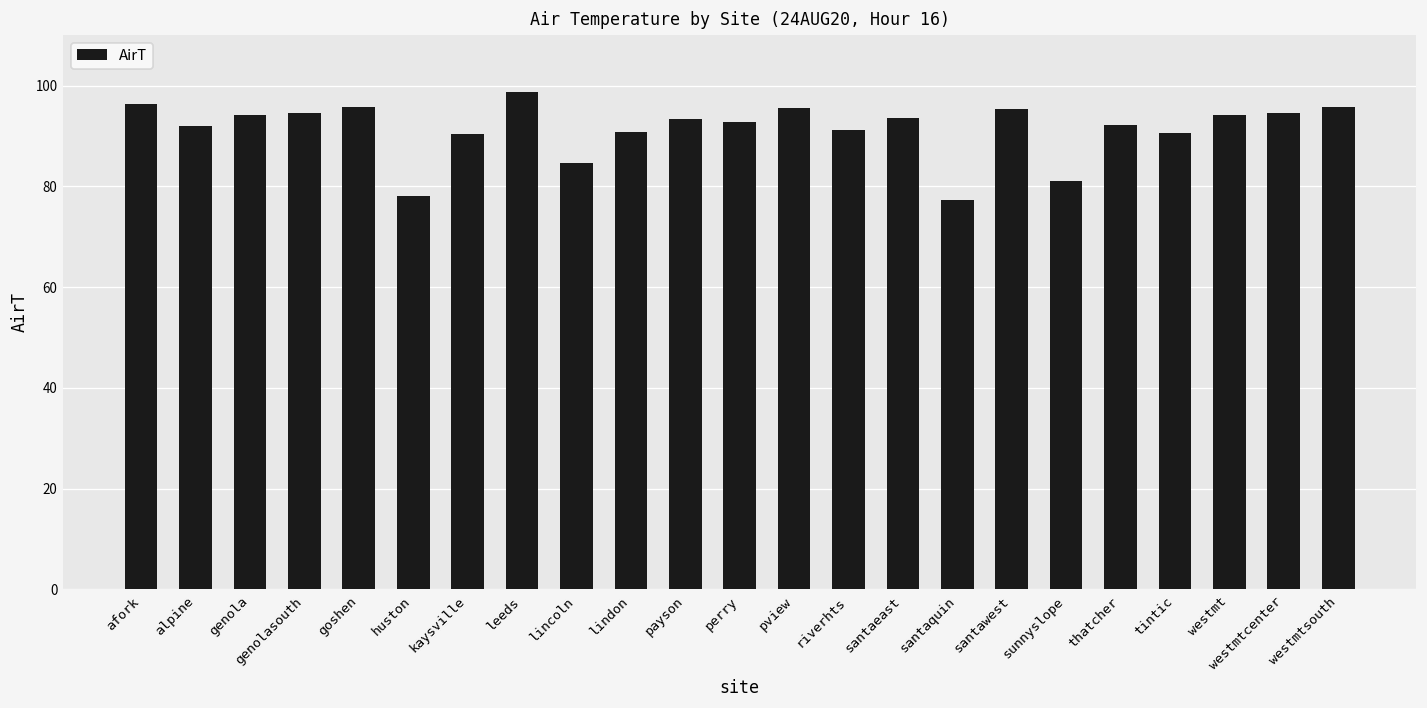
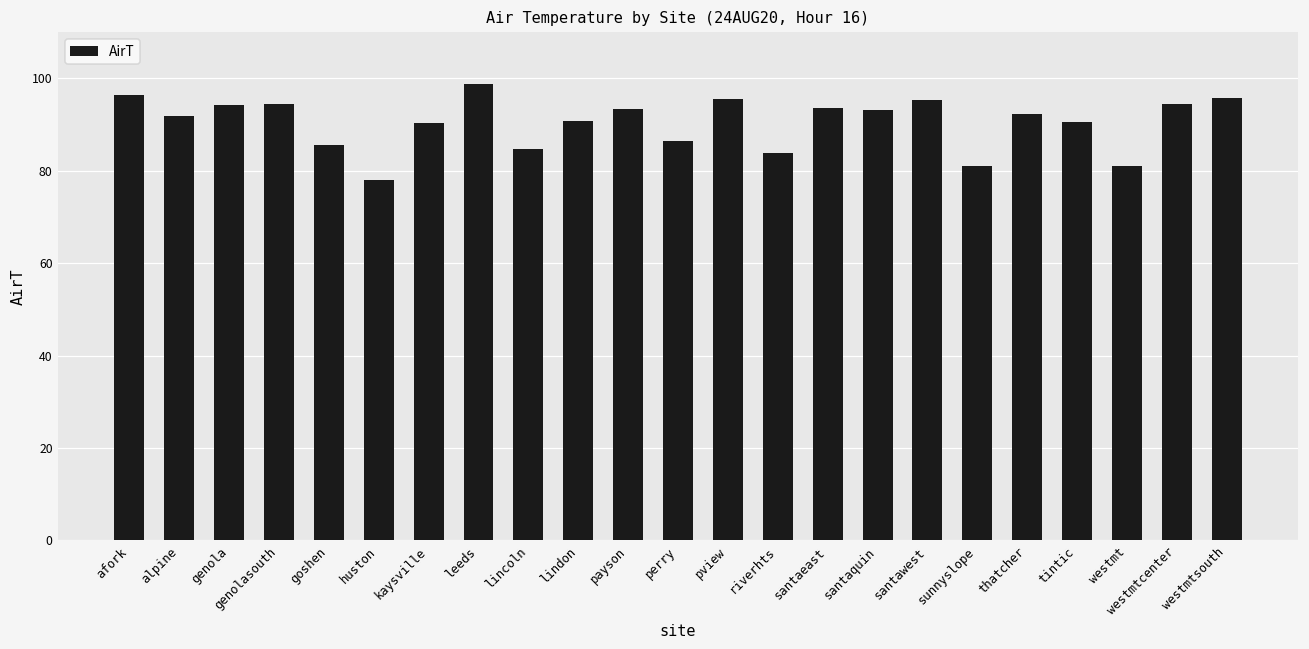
goshen: 96 -> 86
perry: 93 -> 87
riverhts: 91 -> 84
santaquin: 77 -> 93
westmt: 94 -> 81
